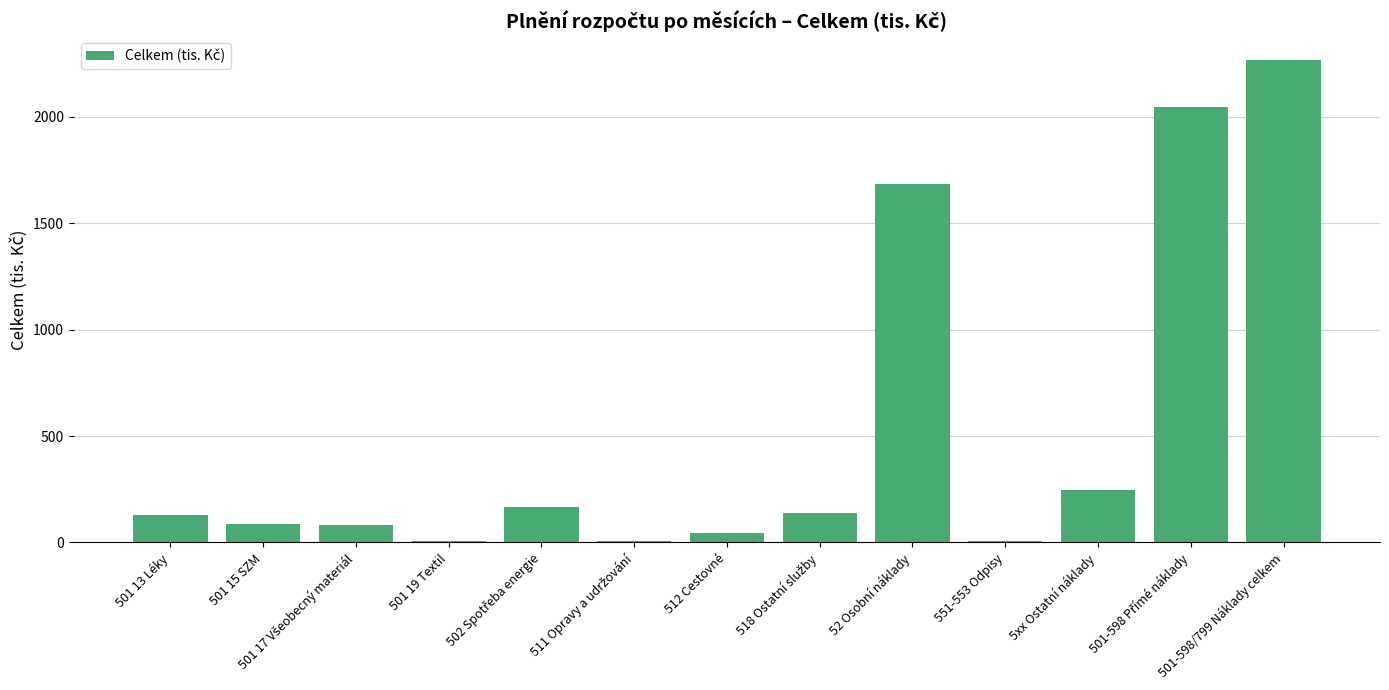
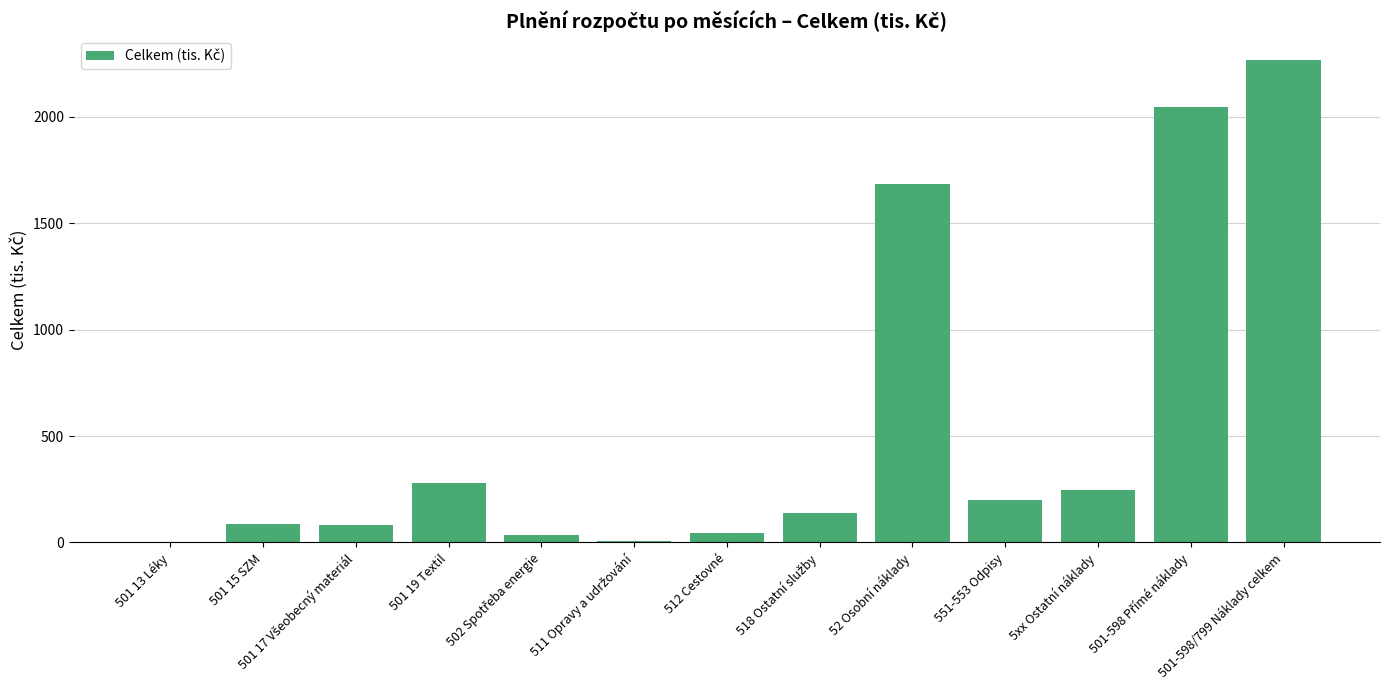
501 13 Léky: 130 -> 0
501 19 Textil: 10 -> 280
502 Spotřeba energie: 170 -> 30
551-553 Odpisy: 10 -> 200
